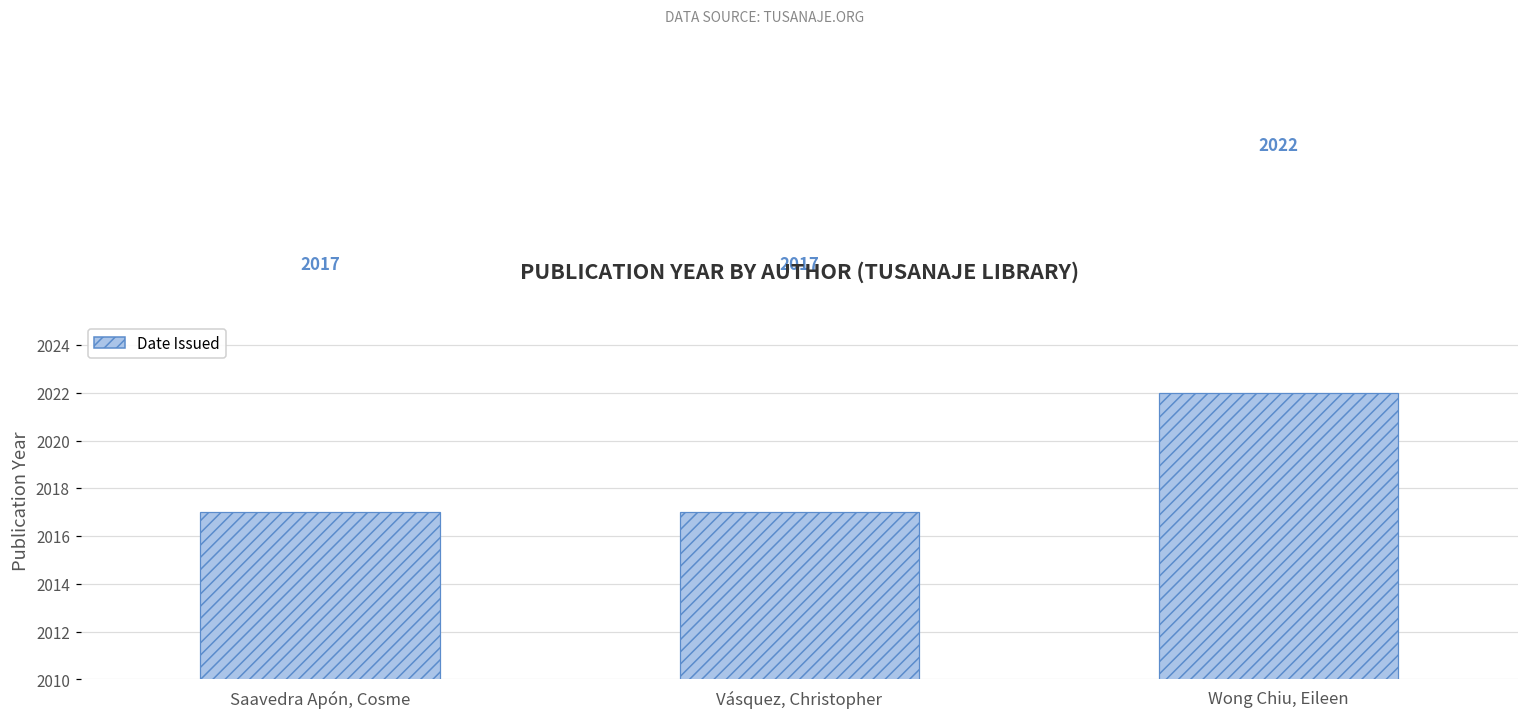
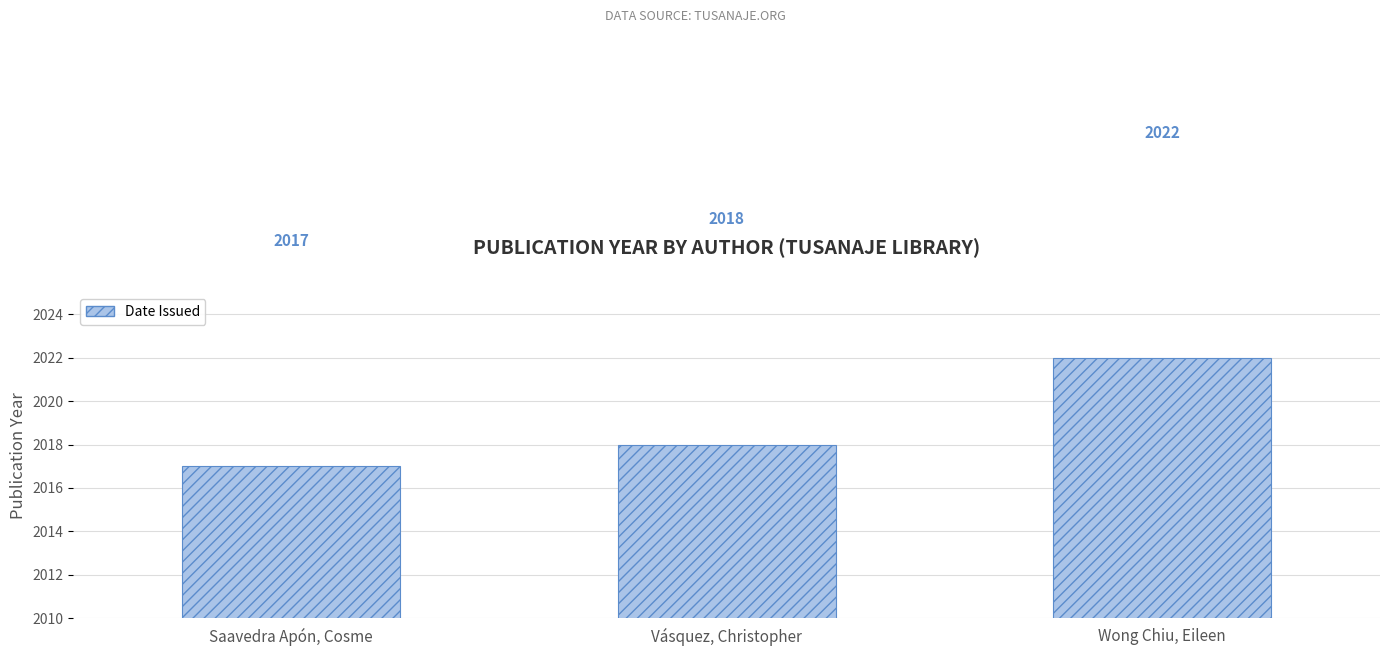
Vásquez, Christopher: 2017 -> 2018
